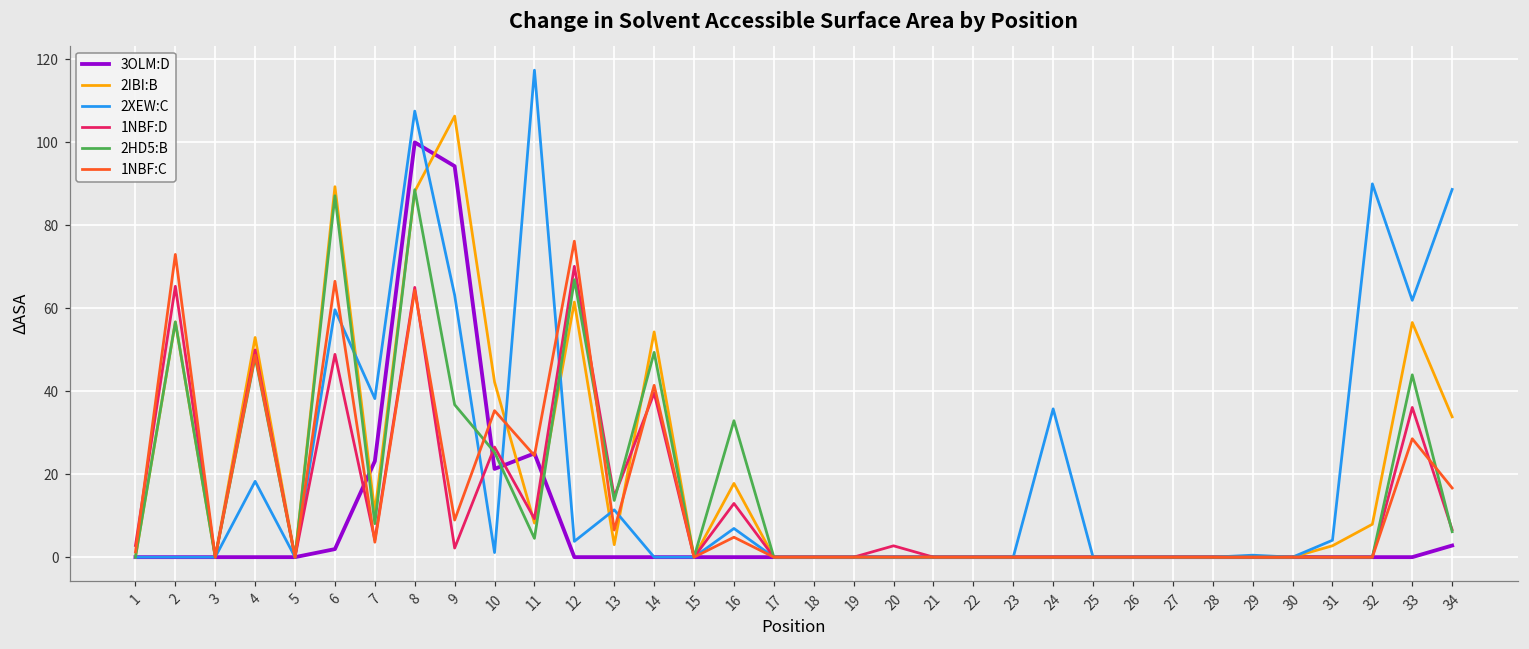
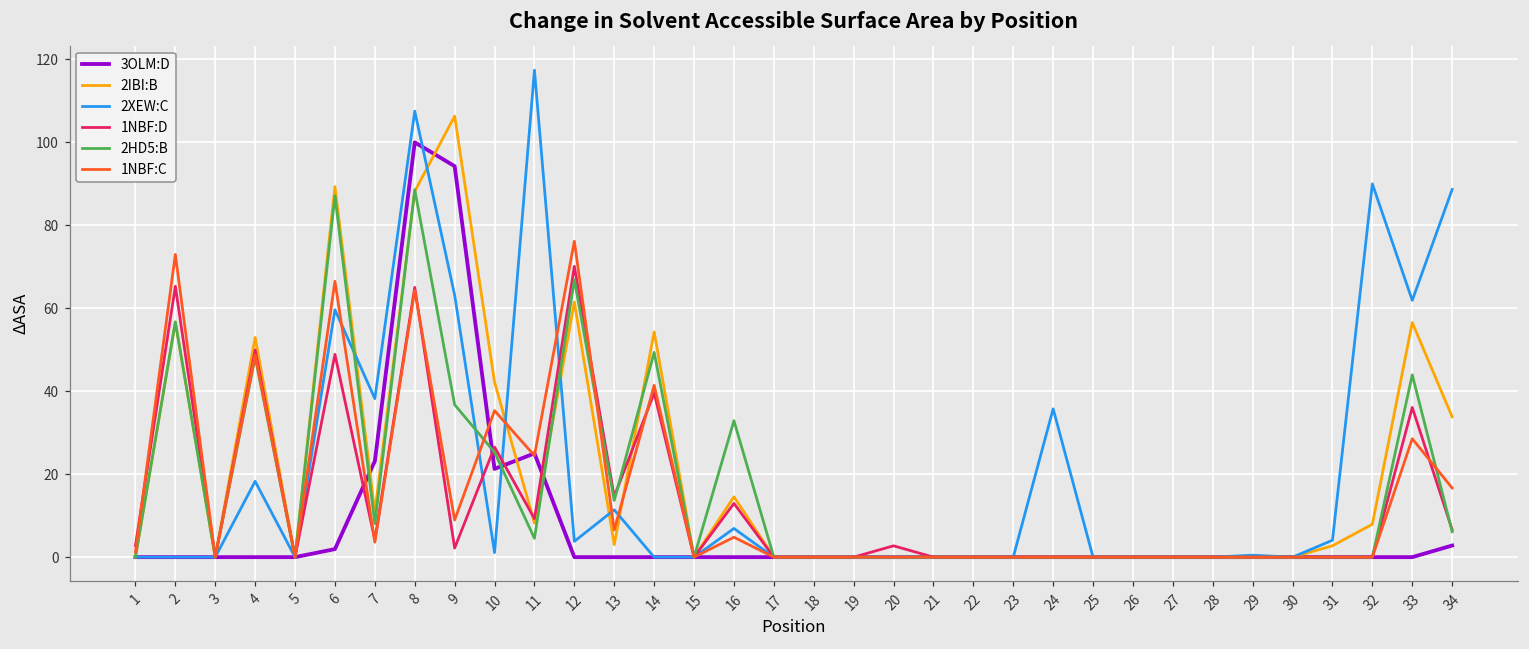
2IBI:B, 16: 18 -> 15
